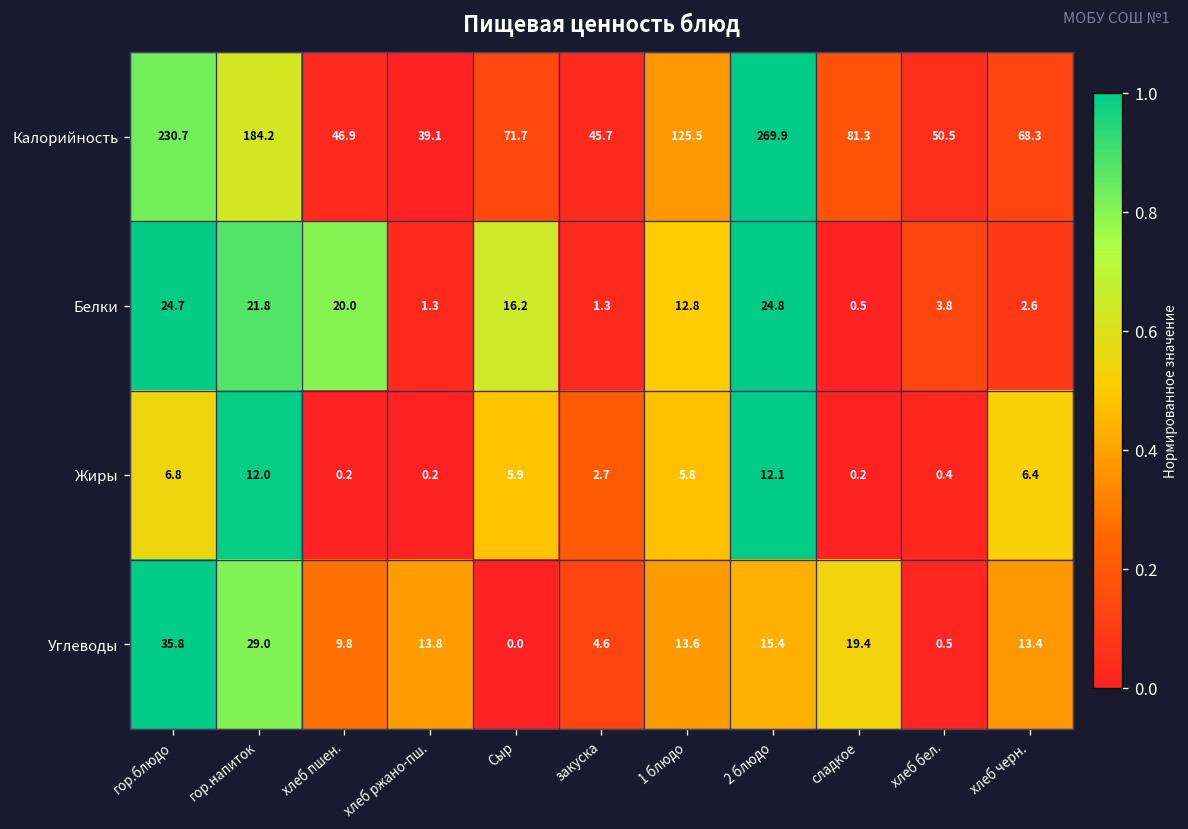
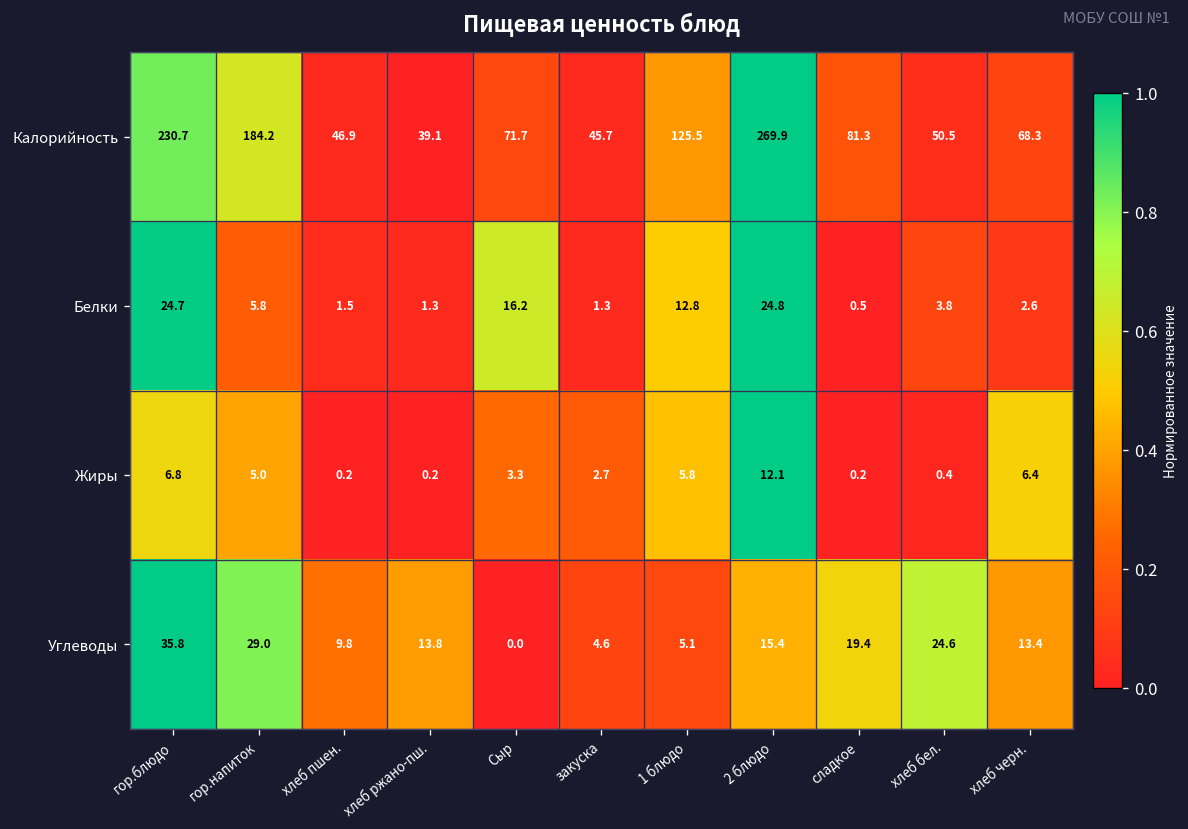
Белки, гор.напиток: 21.8 -> 5.8
Белки, хлеб пшен.: 20.0 -> 1.5
Жиры, гор.напиток: 12.0 -> 5.0
Жиры, Сыр: 5.9 -> 3.3
Углеводы, 1 блюдо: 13.6 -> 5.1
Углеводы, хлеб бел.: 0.5 -> 24.6
